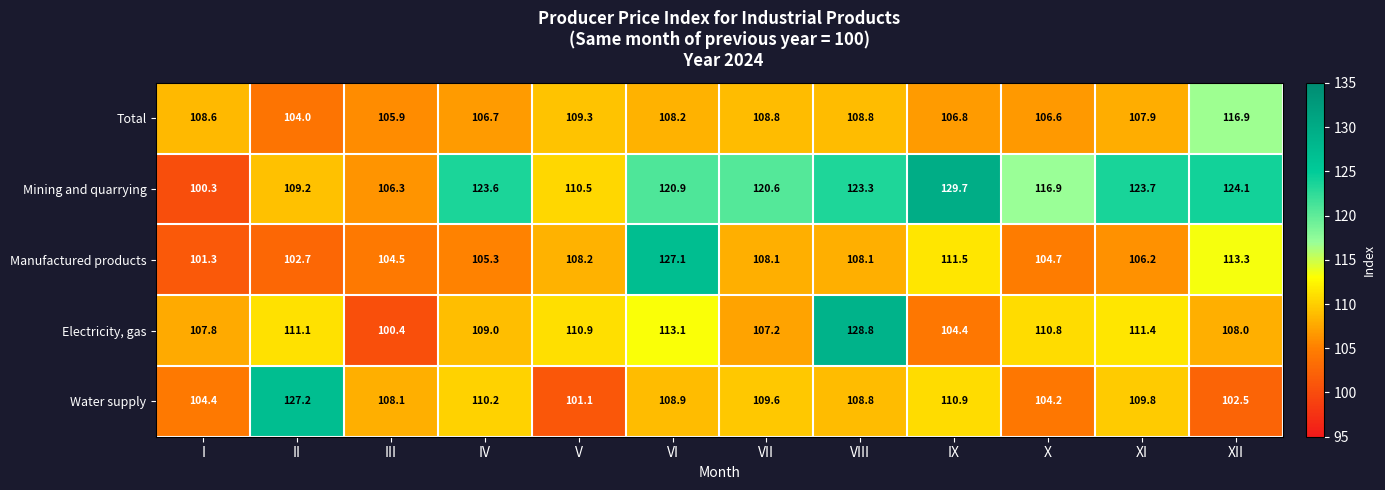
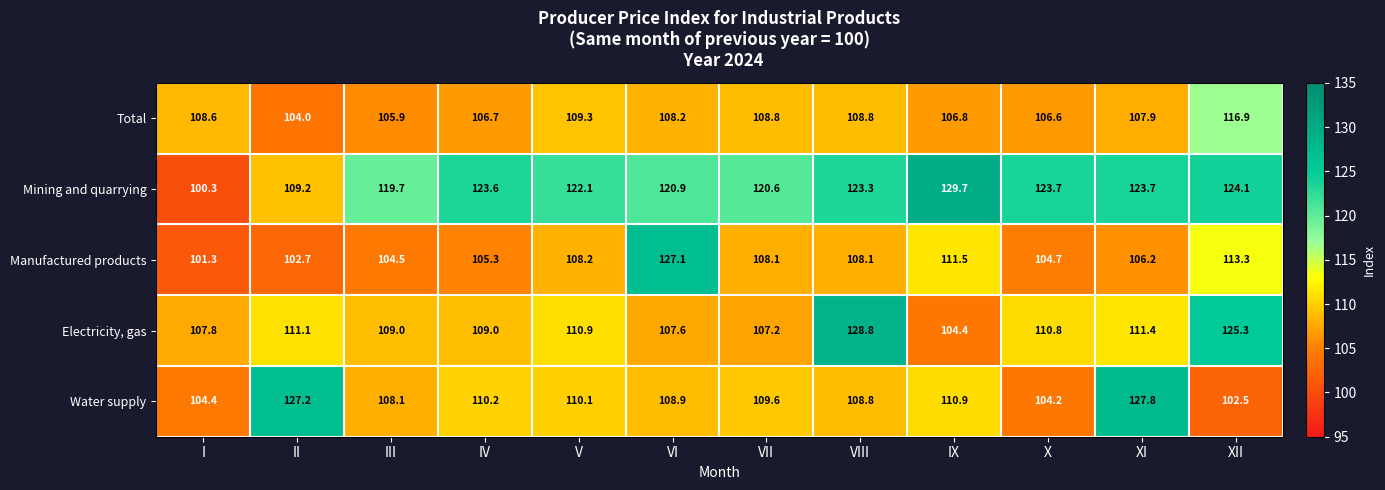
Mining and quarrying, III: 106.3 -> 119.7
Mining and quarrying, V: 110.5 -> 122.1
Mining and quarrying, X: 116.9 -> 123.7
Electricity, gas, III: 100.4 -> 109.0
Electricity, gas, VI: 113.1 -> 107.6
Electricity, gas, XII: 108.0 -> 125.3
Water supply, V: 101.1 -> 110.1
Water supply, XI: 109.8 -> 127.8
